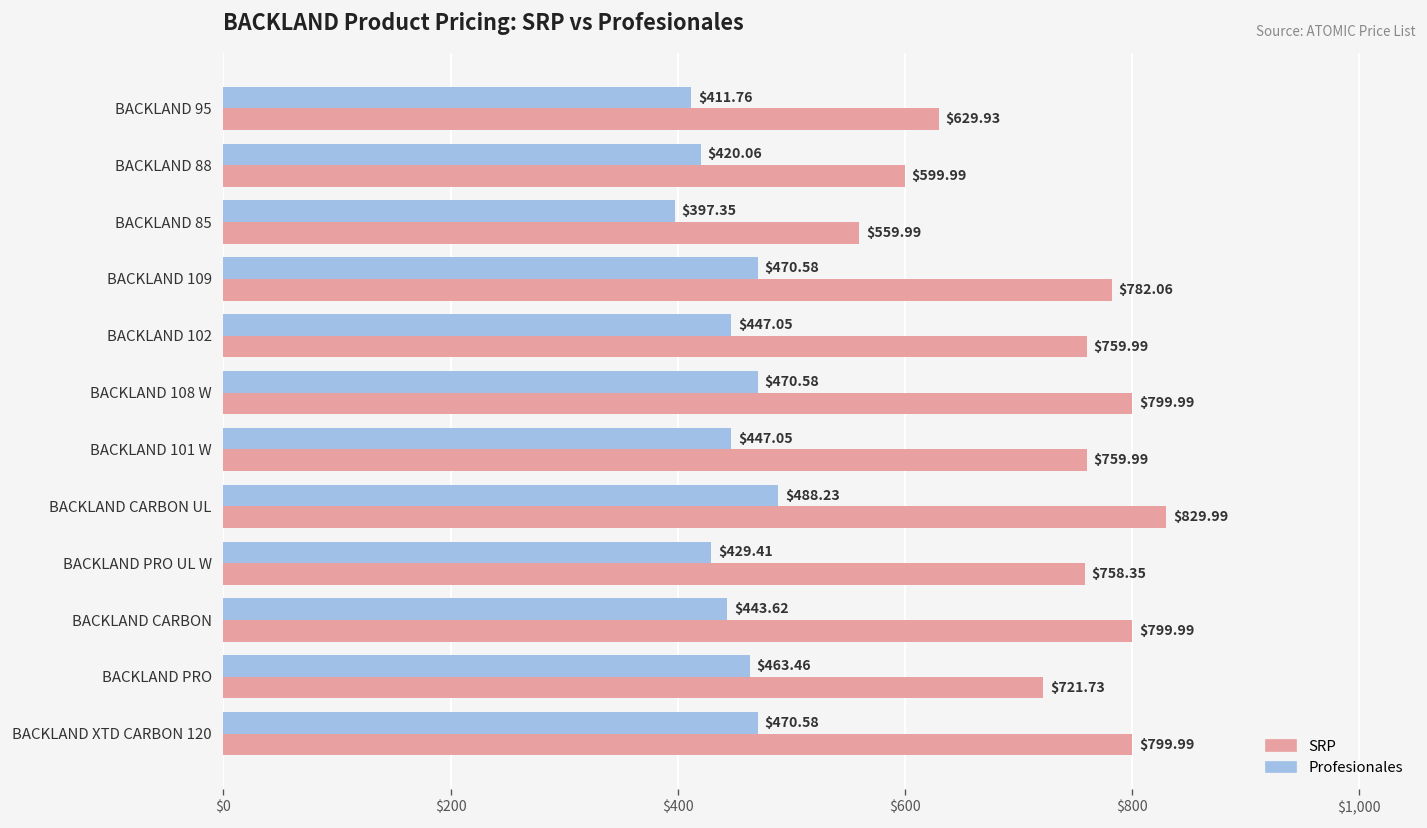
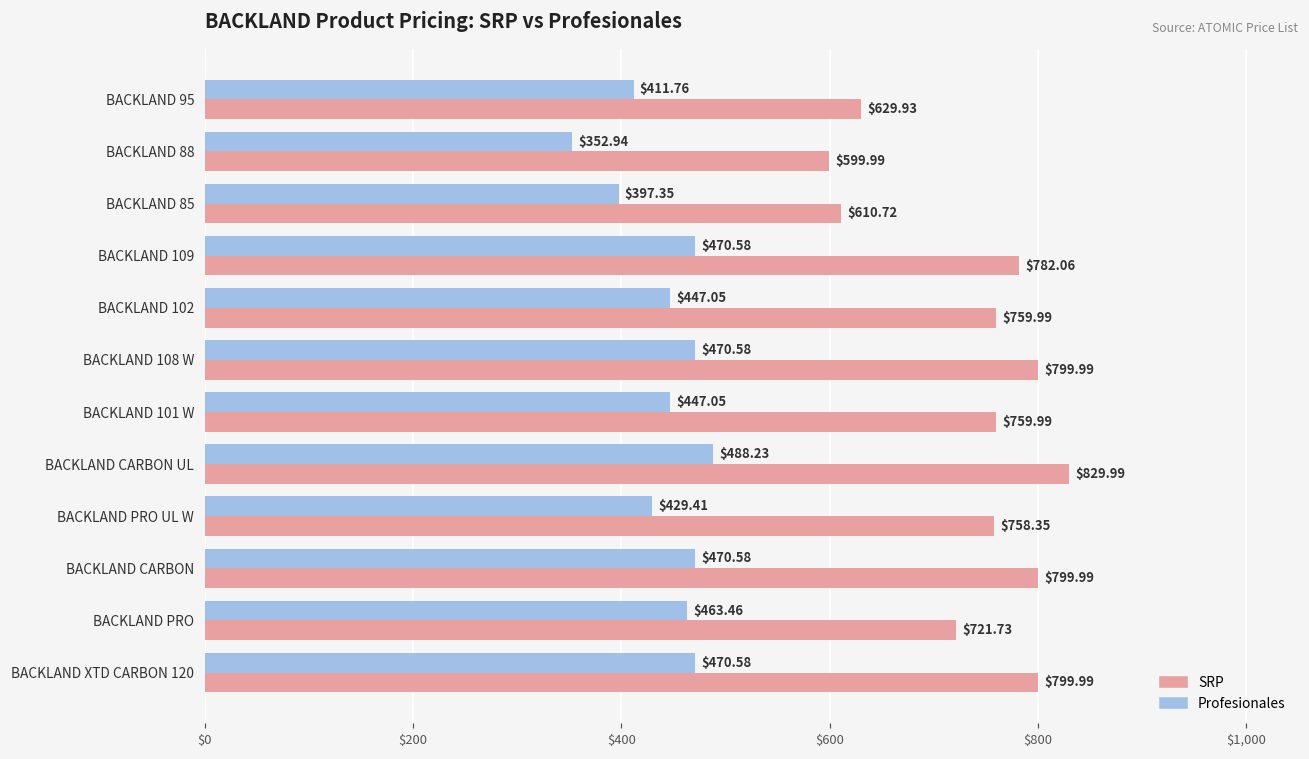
Profesionales, BACKLAND 88: $420.06 -> $352.94
SRP, BACKLAND 85: $559.99 -> $610.72
Profesionales, BACKLAND CARBON: $443.62 -> $470.58
